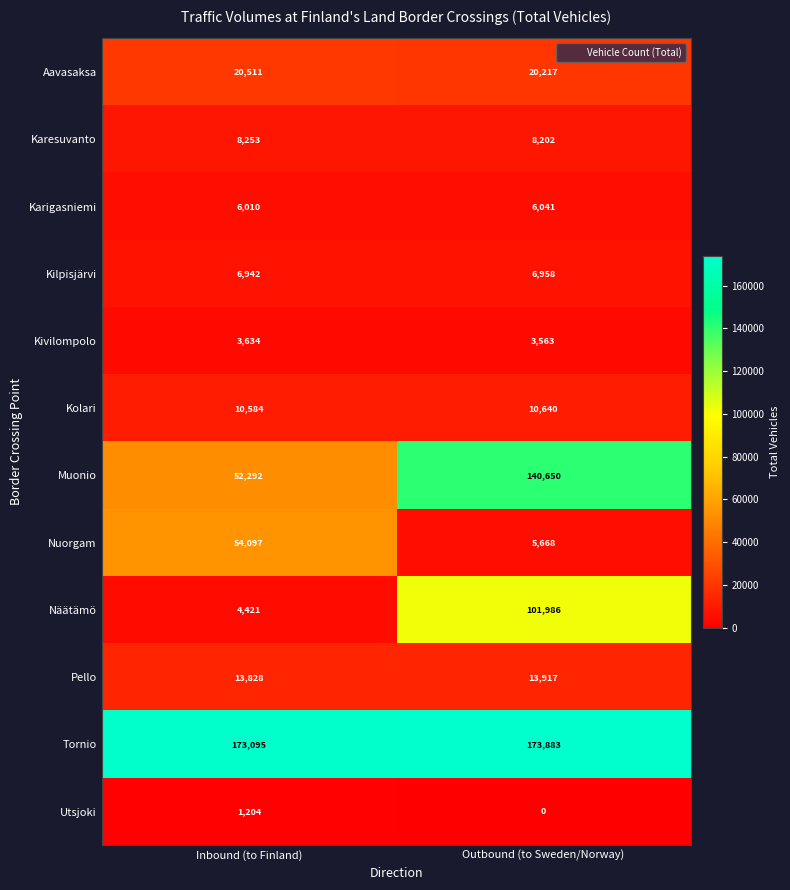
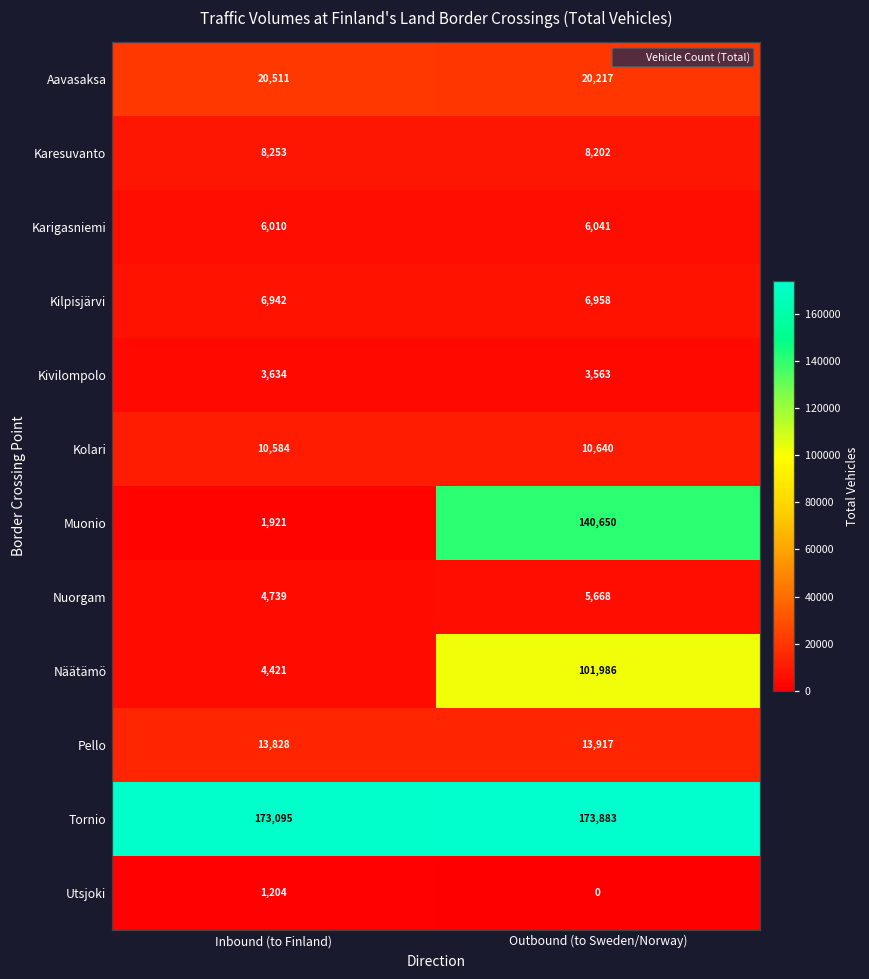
Muonio, Inbound (to Finland): 52,292 -> 1,921
Nuorgam, Inbound (to Finland): 54,097 -> 4,739
